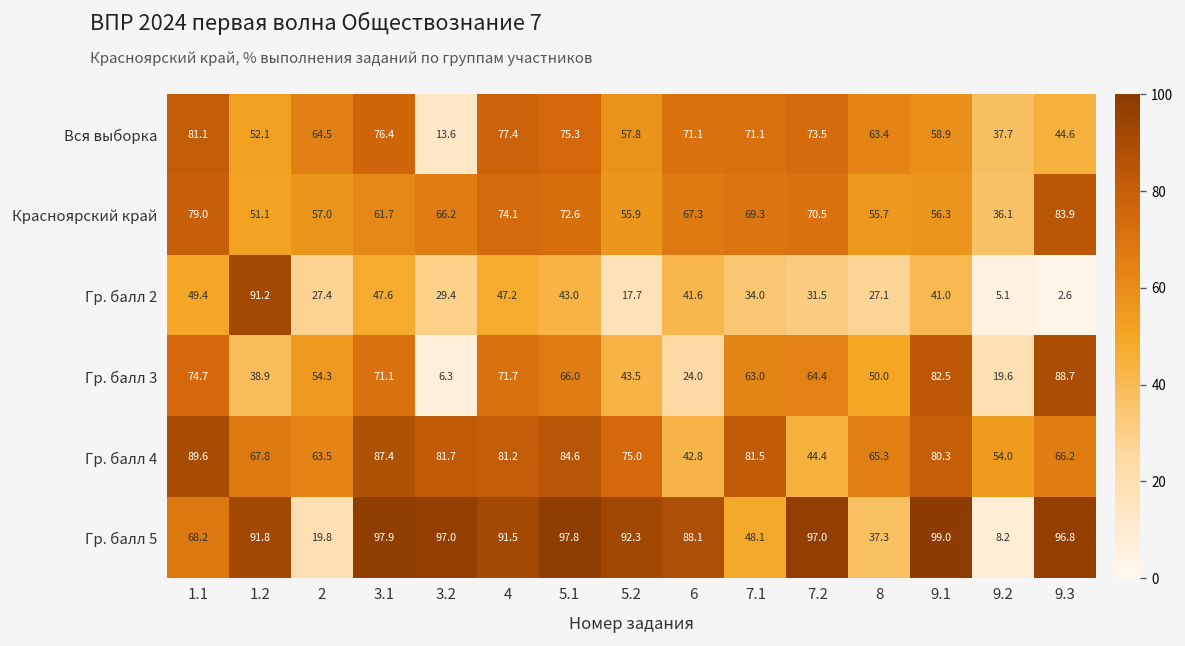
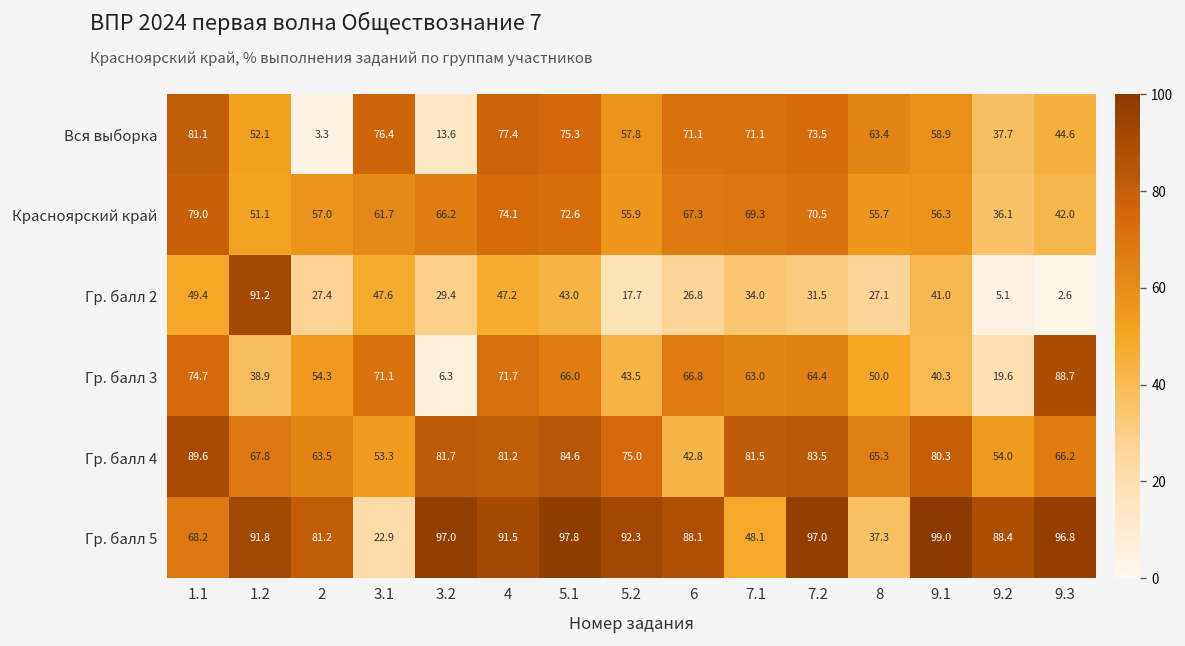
Вся выборка, 2: 64.5 -> 3.3
Красноярский край, 9.3: 83.9 -> 42.0
Гр. балл 2, 6: 41.6 -> 26.8
Гр. балл 3, 6: 24.0 -> 66.8
Гр. балл 3, 9.1: 82.5 -> 40.3
Гр. балл 4, 3.1: 87.4 -> 53.3
Гр. балл 4, 7.2: 44.4 -> 83.5
Гр. балл 5, 2: 19.8 -> 81.2
Гр. балл 5, 3.1: 97.9 -> 22.9
Гр. балл 5, 9.2: 8.2 -> 88.4
